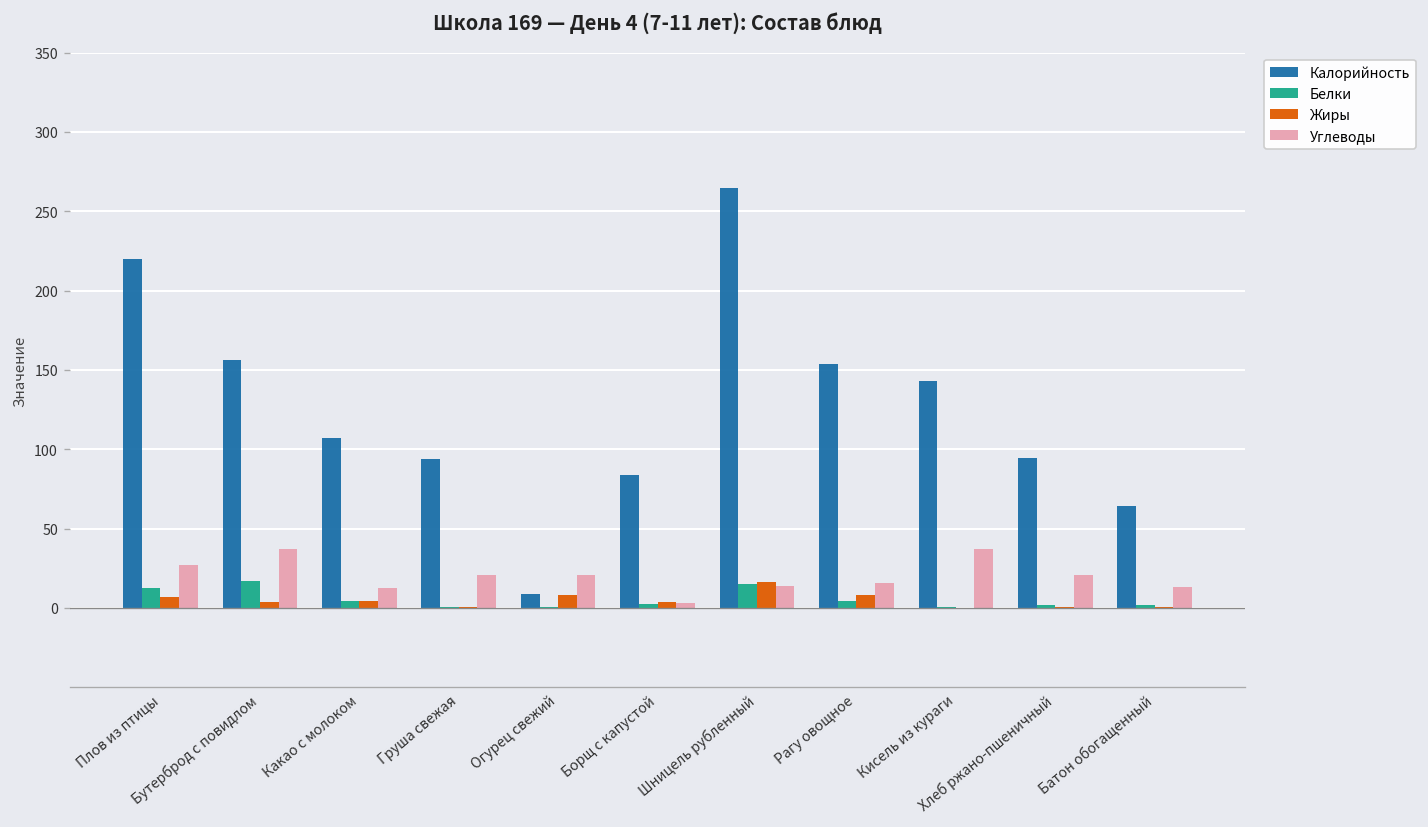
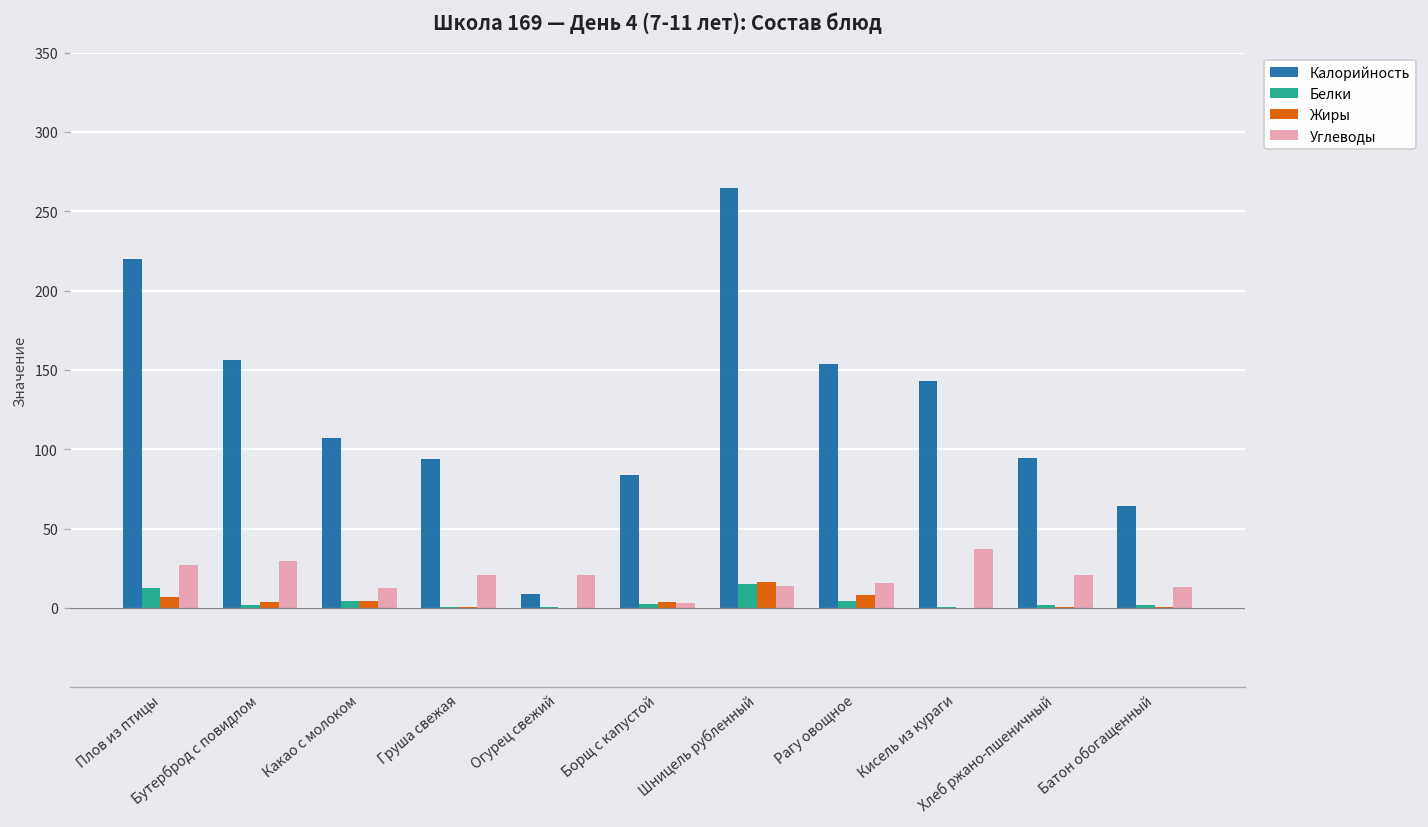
Белки, Бутерброд с повидлом: 17 -> 2
Углеводы, Бутерброд с повидлом: 37 -> 29
Жиры, Огурец свежий: 8 -> 0
